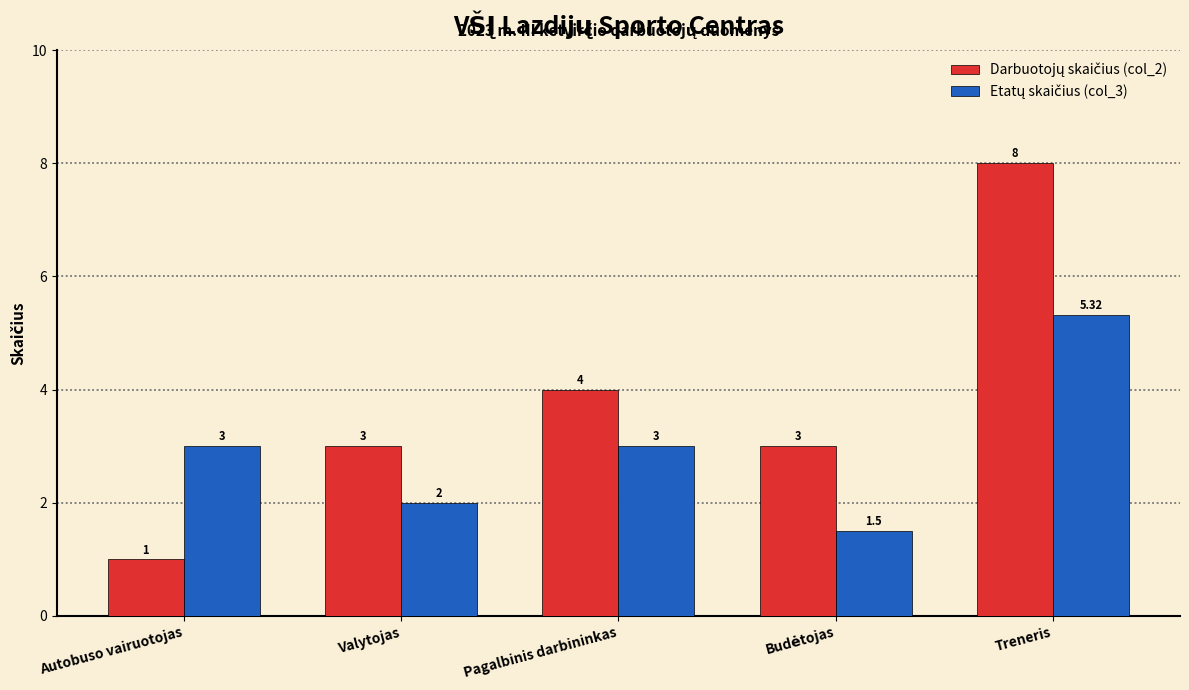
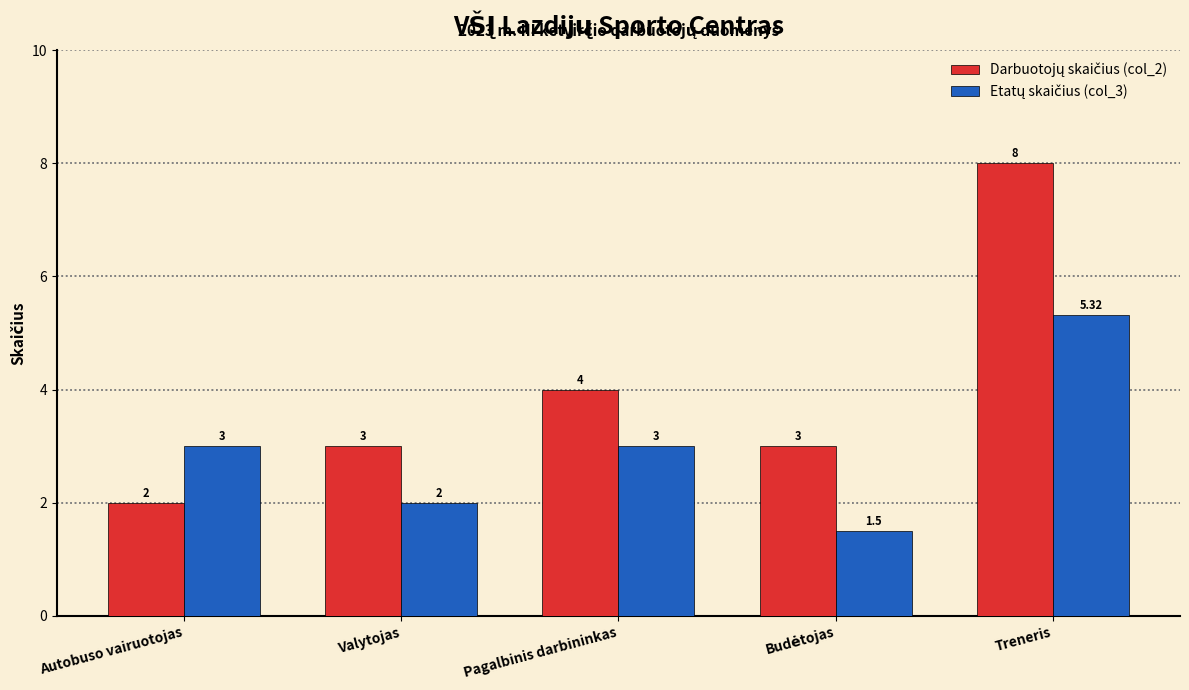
Darbuotojų skaičius (col_2), Autobuso vairuotojas: 1 -> 2
